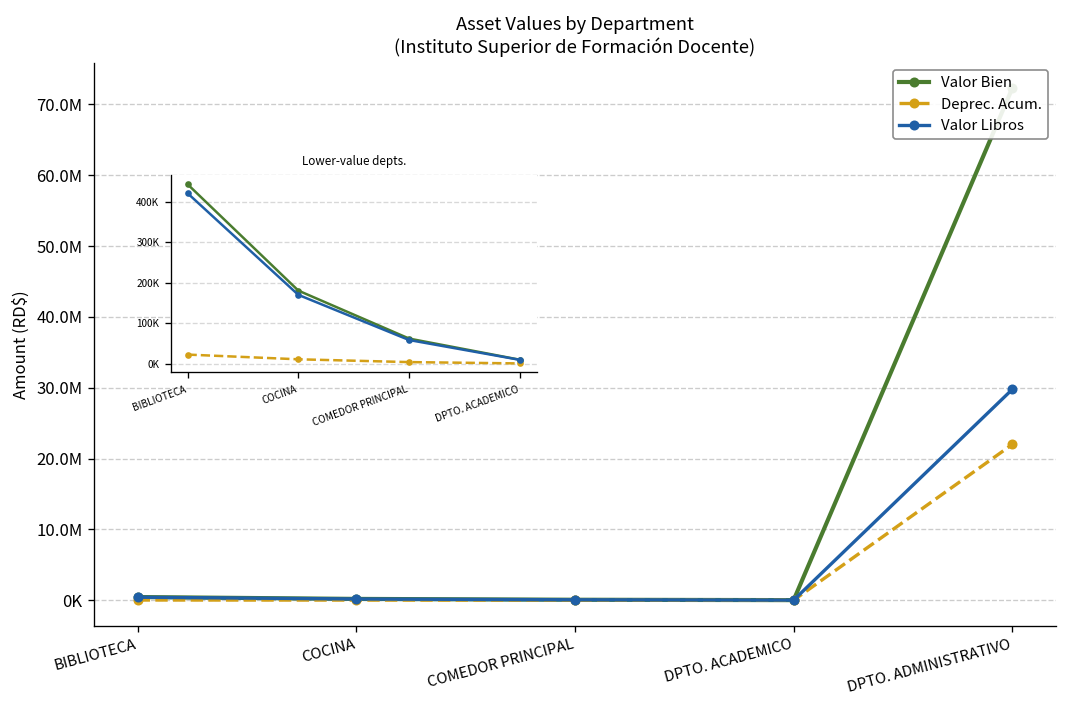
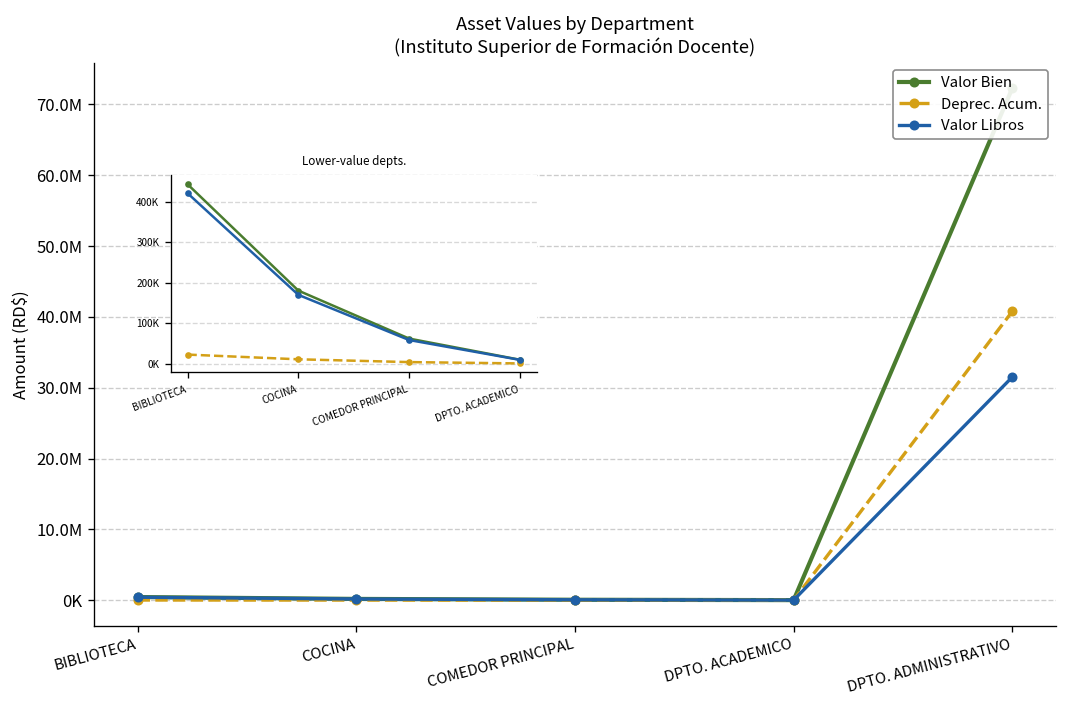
Deprec. Acum., DPTO. ADMINISTRATIVO: 22000000 -> 41000000
Valor Libros, DPTO. ADMINISTRATIVO: 30000000 -> 31000000
